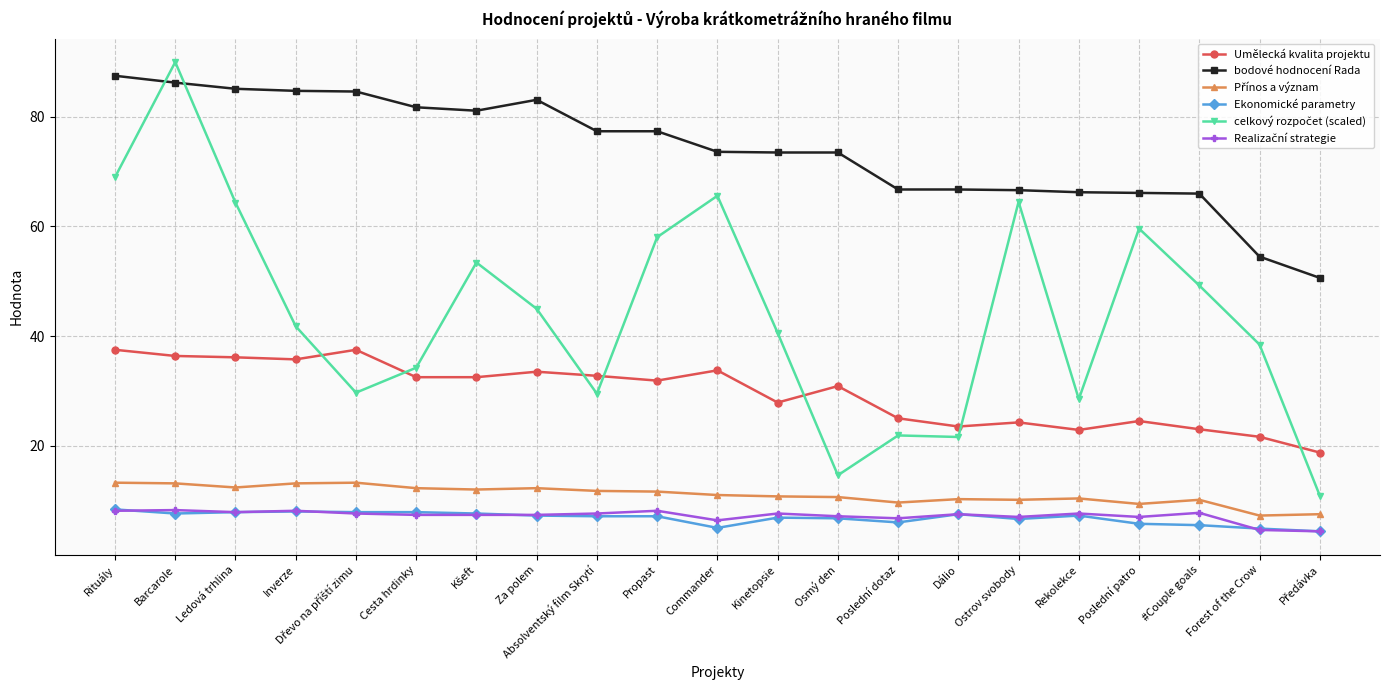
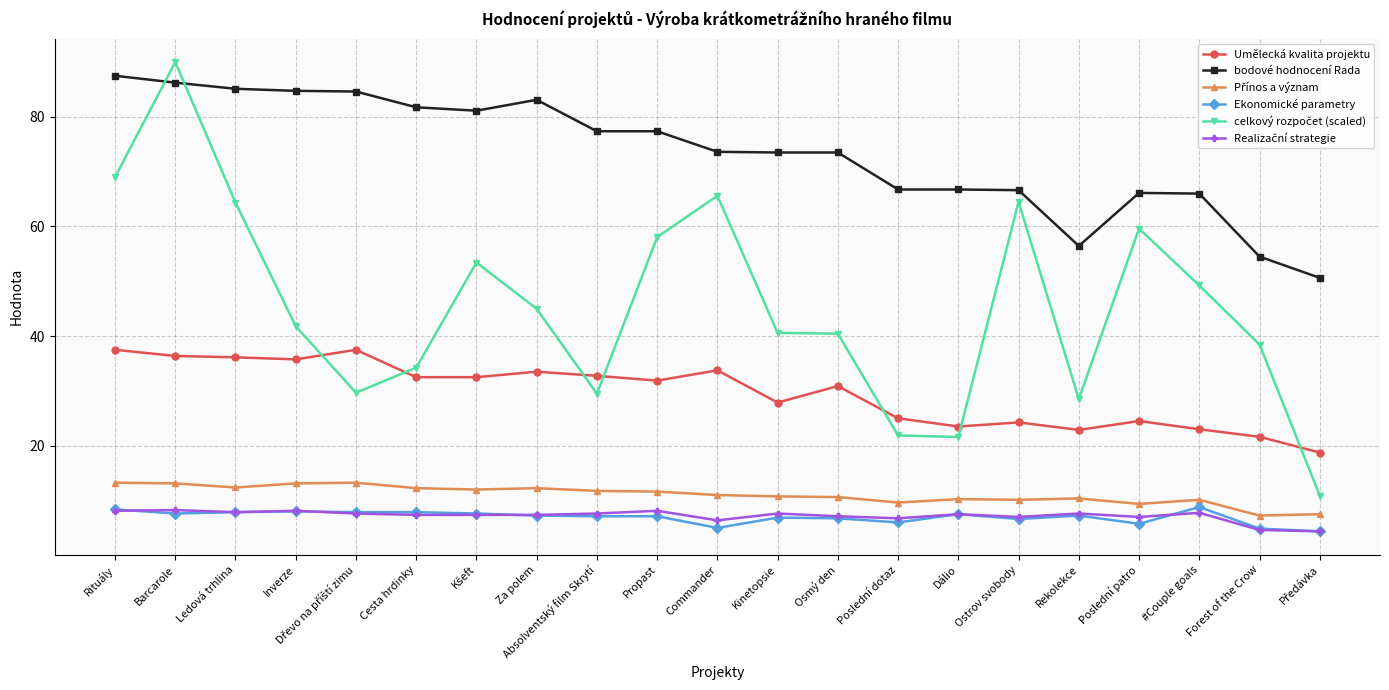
celkový rozpočet (scaled), Osmý den: 15 -> 40
bodové hodnocení Rada, Rekolekce: 66 -> 56
Ekonomické parametry, #Couple goals: 6 -> 9
